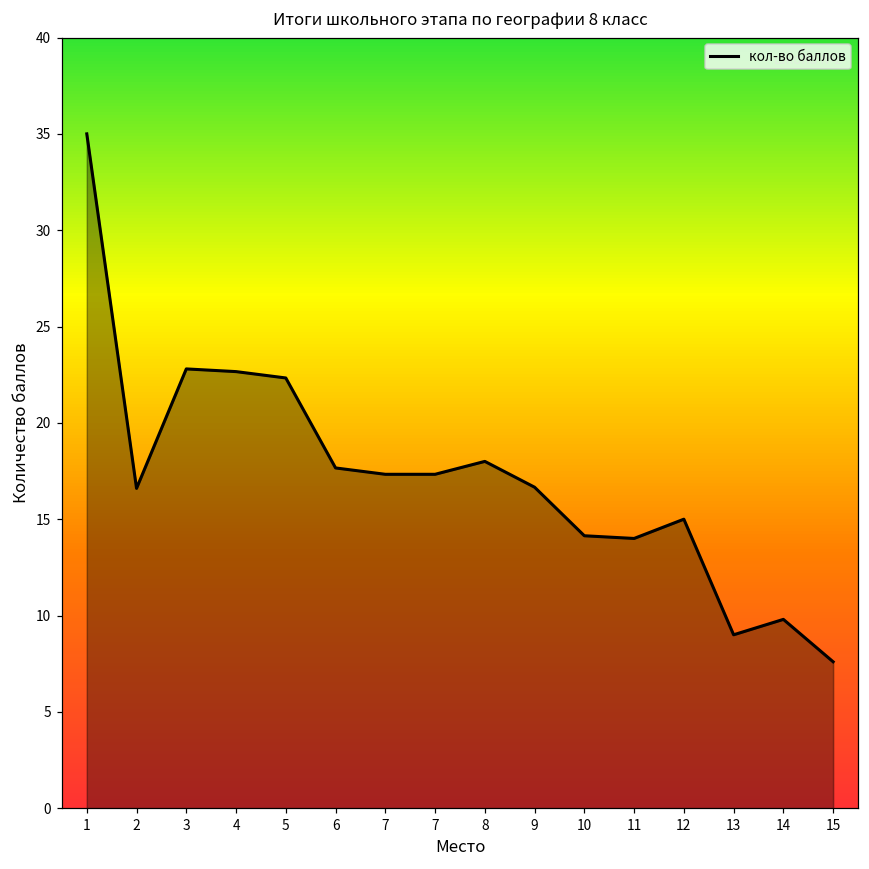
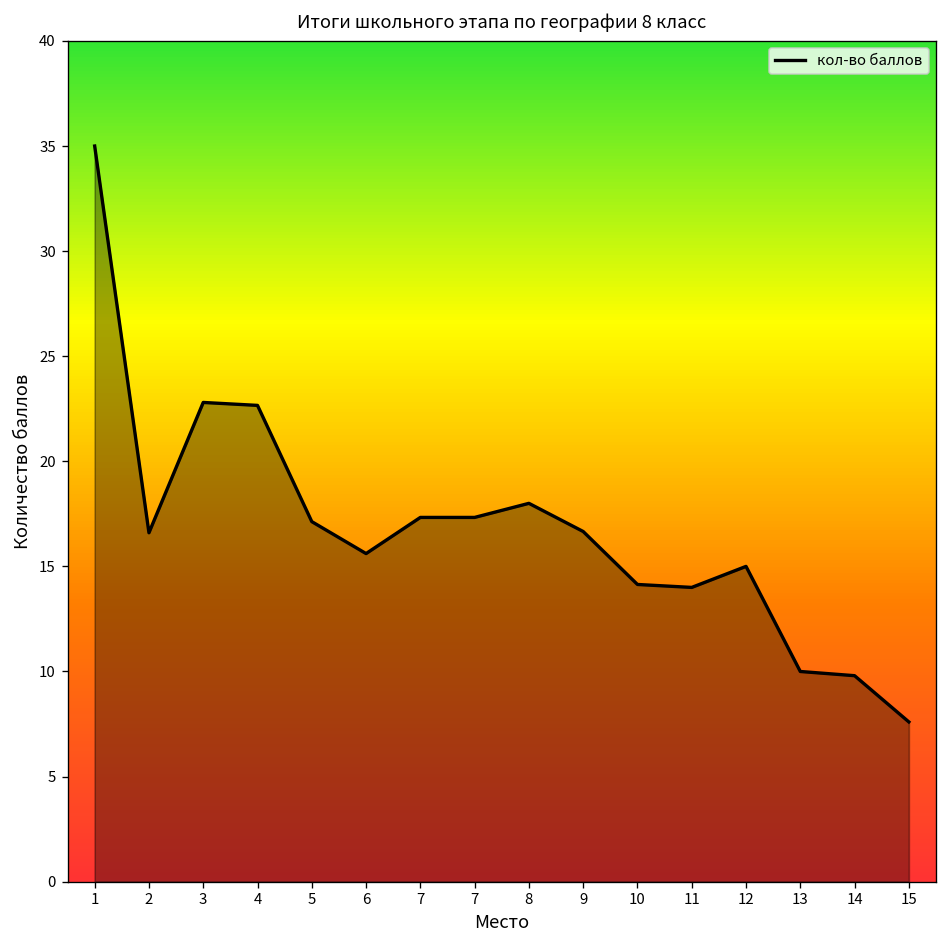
5: 22.3 -> 17.1
6: 17.7 -> 15.6
13: 9 -> 10
